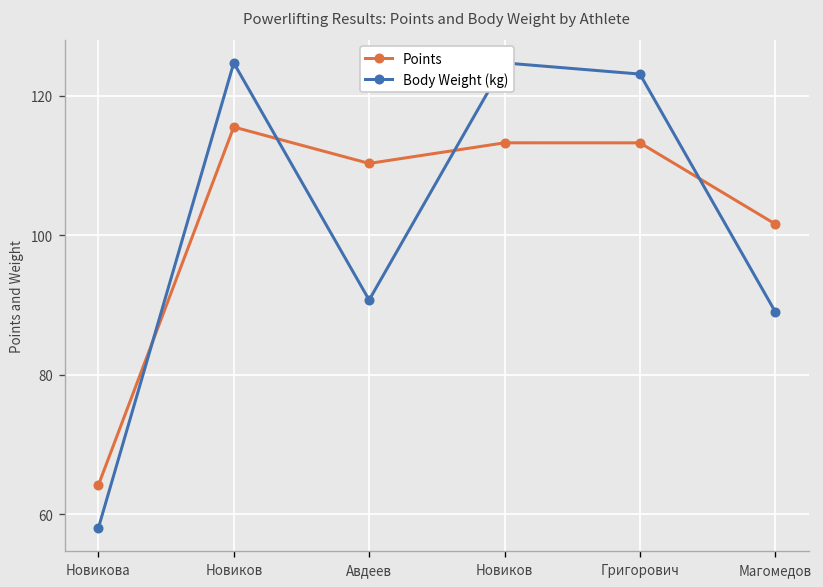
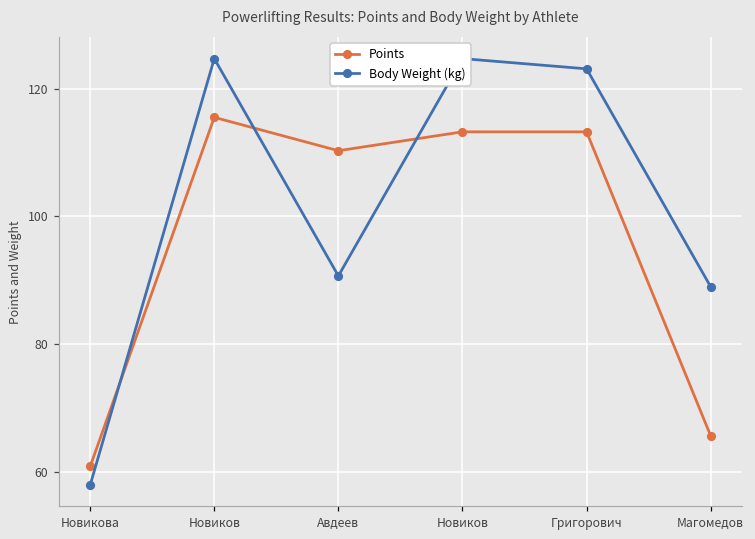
Points, Новикова: 64 -> 61
Points, Магомедов: 102 -> 66
